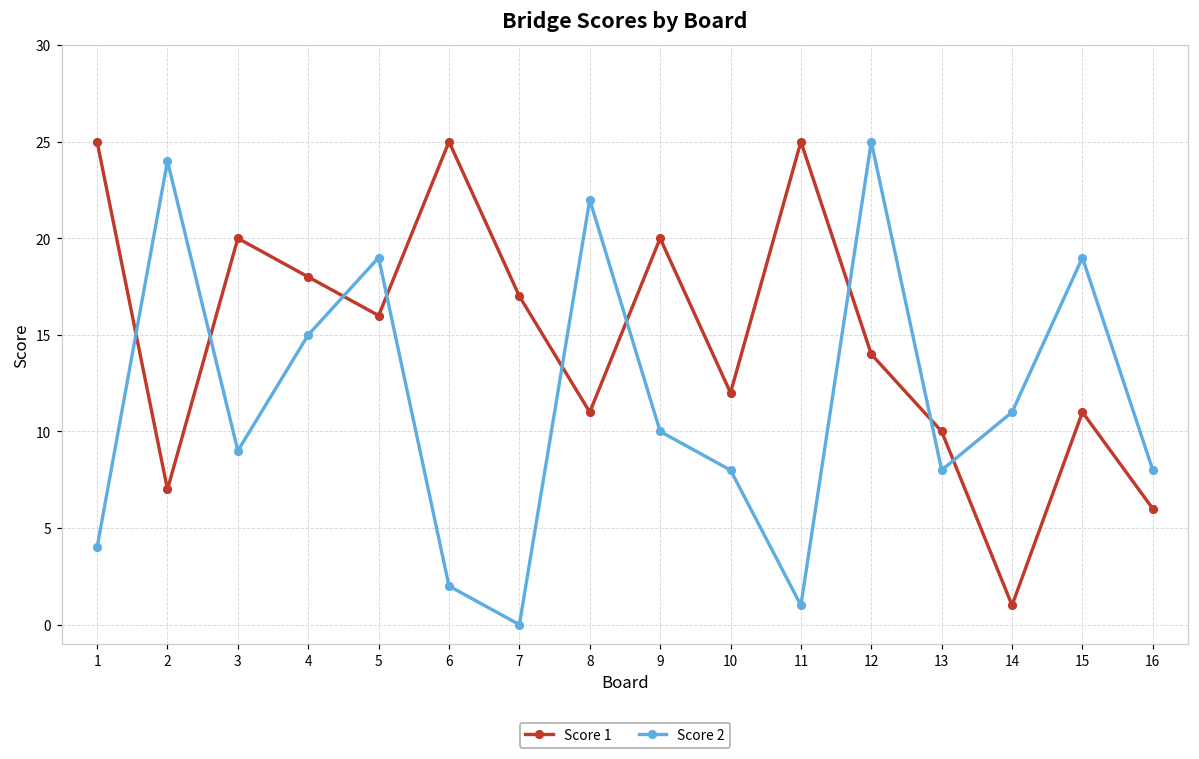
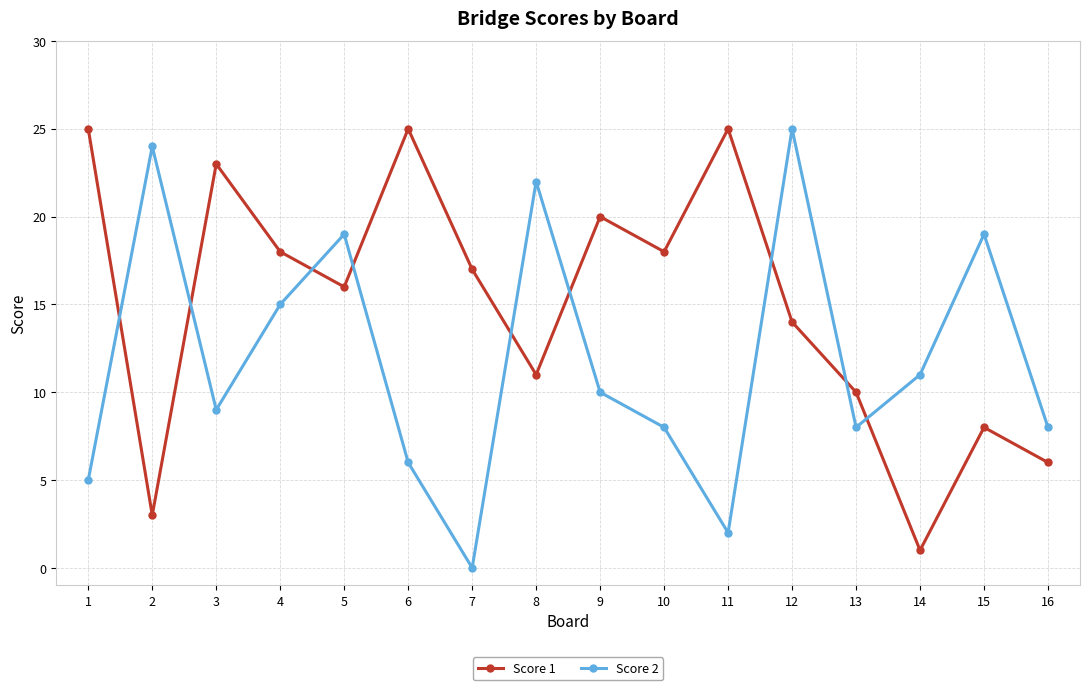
Score 2, 1: 4 -> 5
Score 1, 2: 7 -> 3
Score 1, 3: 20 -> 23
Score 2, 6: 2 -> 6
Score 1, 10: 12 -> 18
Score 2, 11: 1 -> 2
Score 1, 15: 11 -> 8
